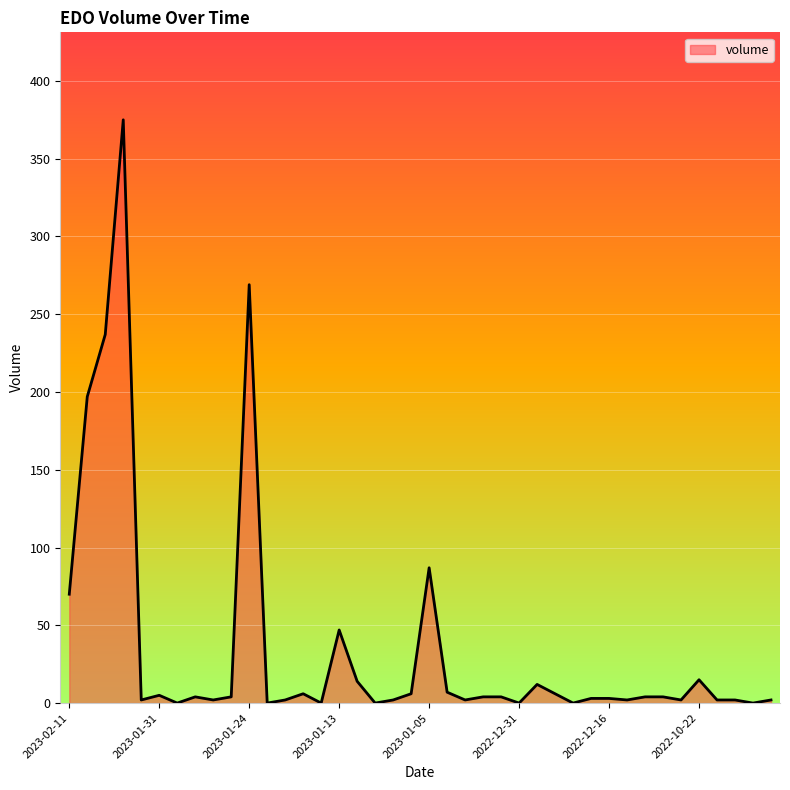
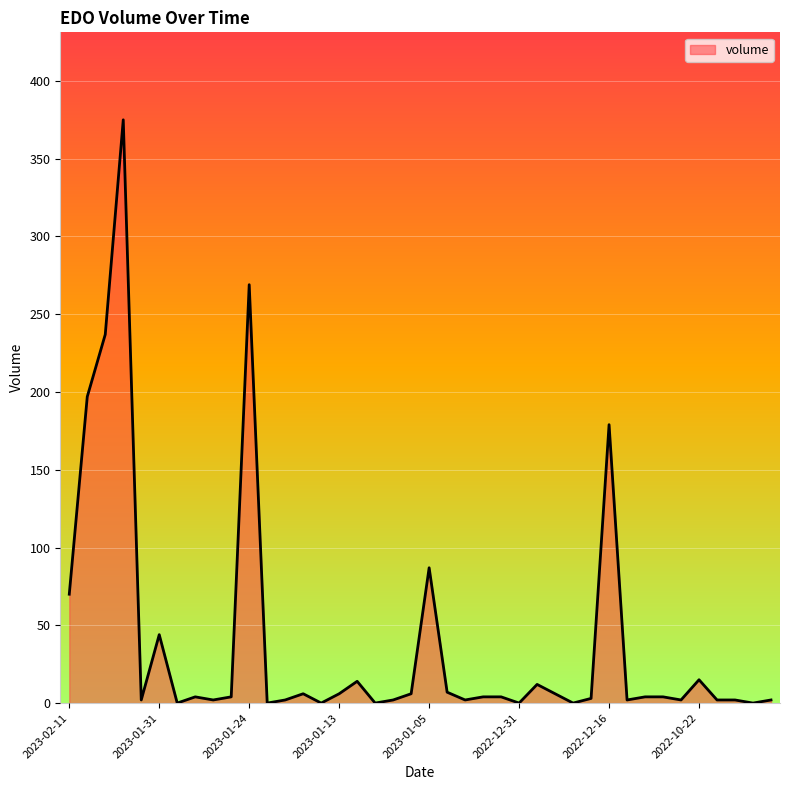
2023-01-31: 5 -> 44
2023-01-13: 47 -> 6
2022-12-16: 3 -> 179
